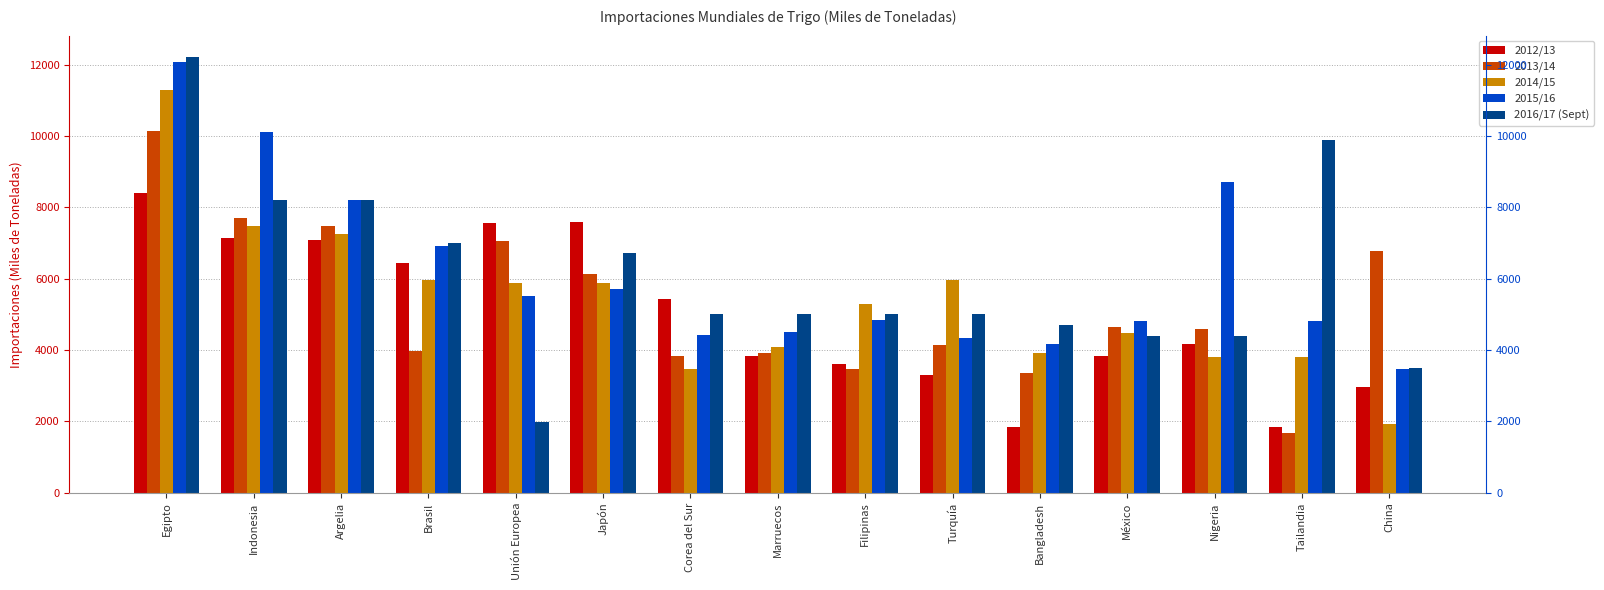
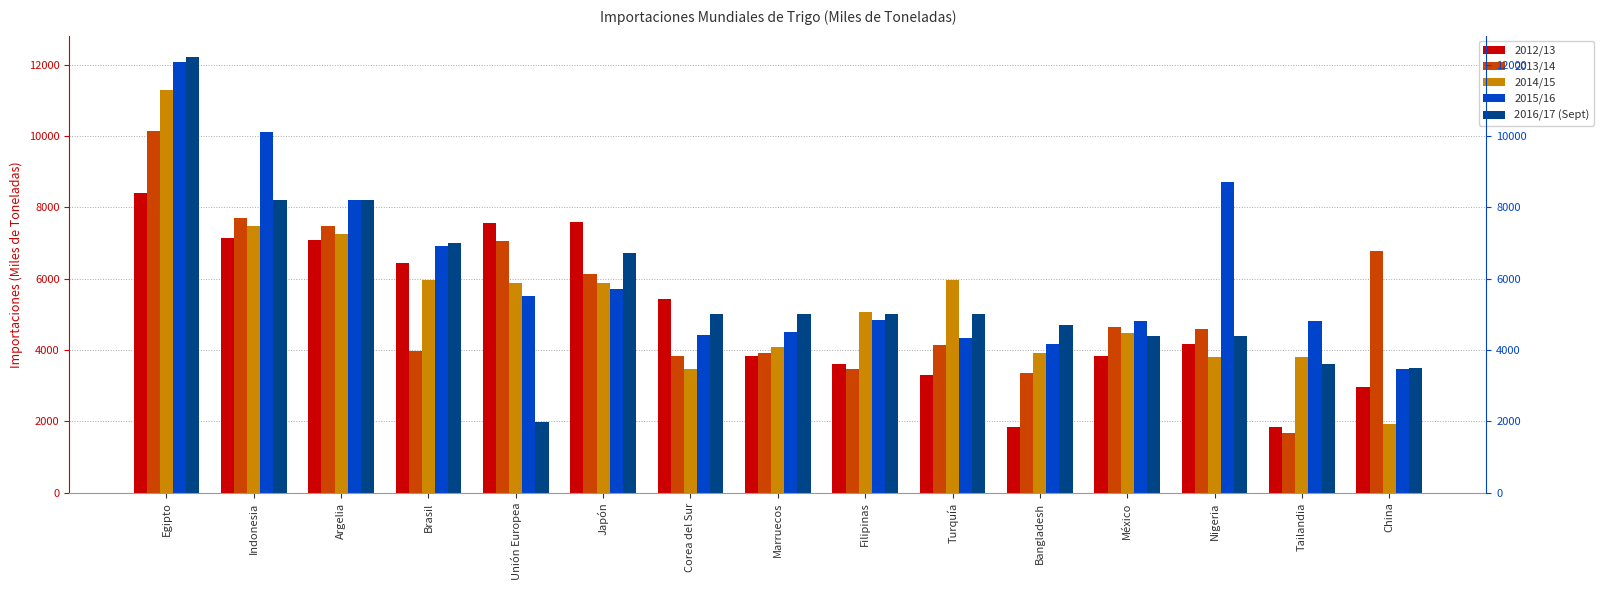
2014/15, Filipinas: 5300 -> 5100
2016/17 (Sept), Tailandia: 9900 -> 3600
